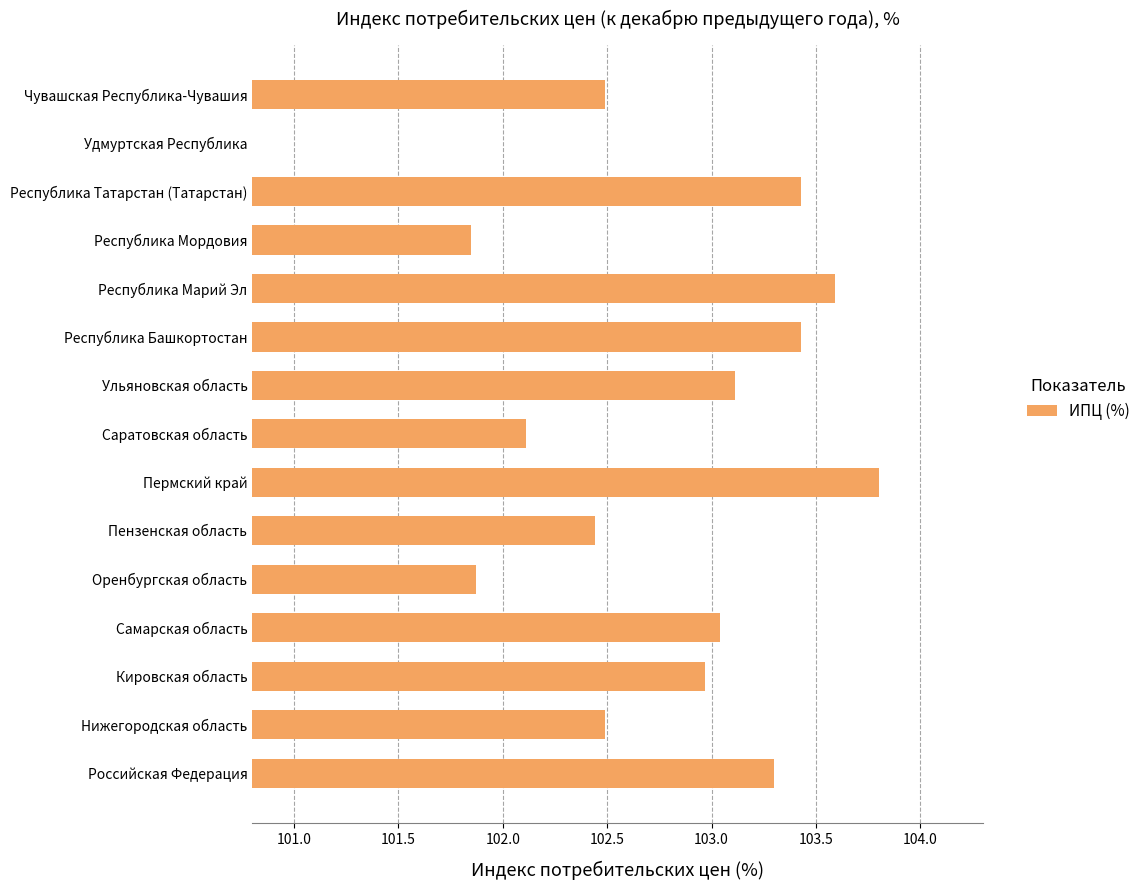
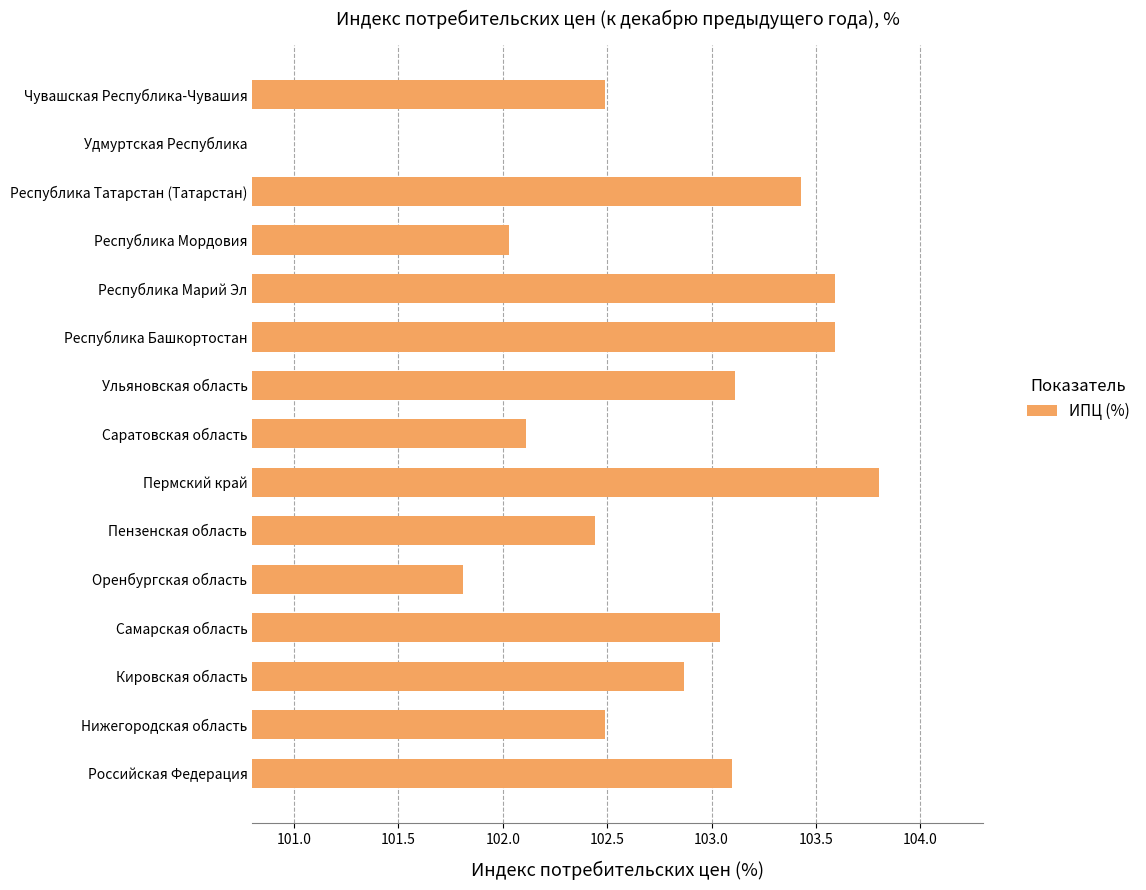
Республика Мордовия: 101.85 -> 102.03
Республика Башкортостан: 103.43 -> 103.59
Оренбургская область: 101.87 -> 101.81
Кировская область: 102.97 -> 102.87
Российская Федерация: 103.3 -> 103.1
